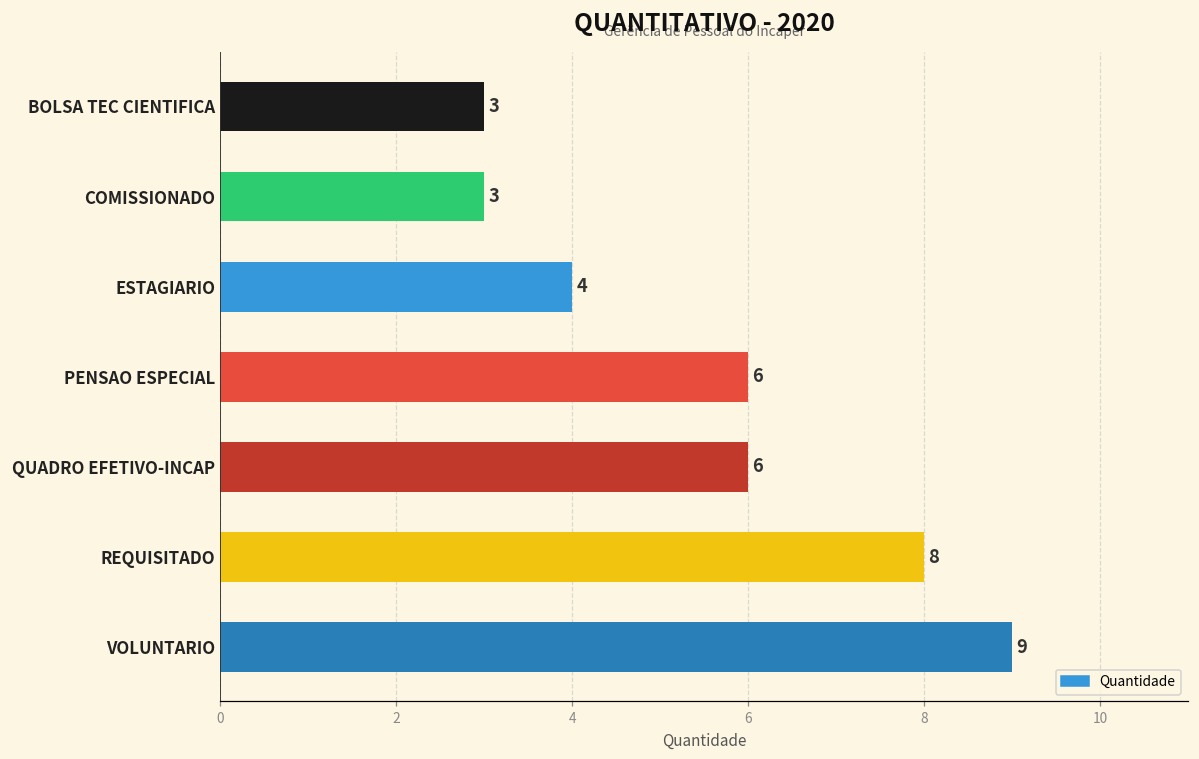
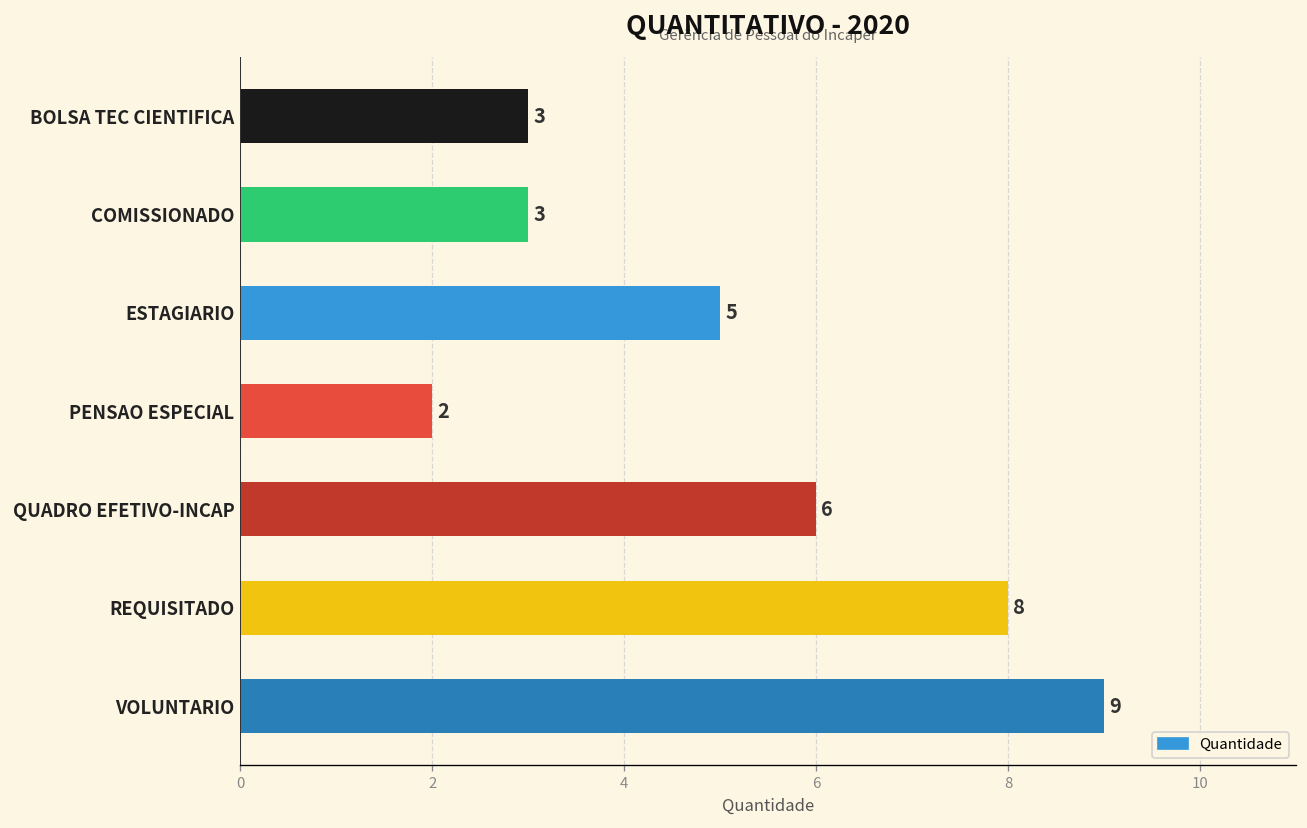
ESTAGIARIO: 4 -> 5
PENSAO ESPECIAL: 6 -> 2
